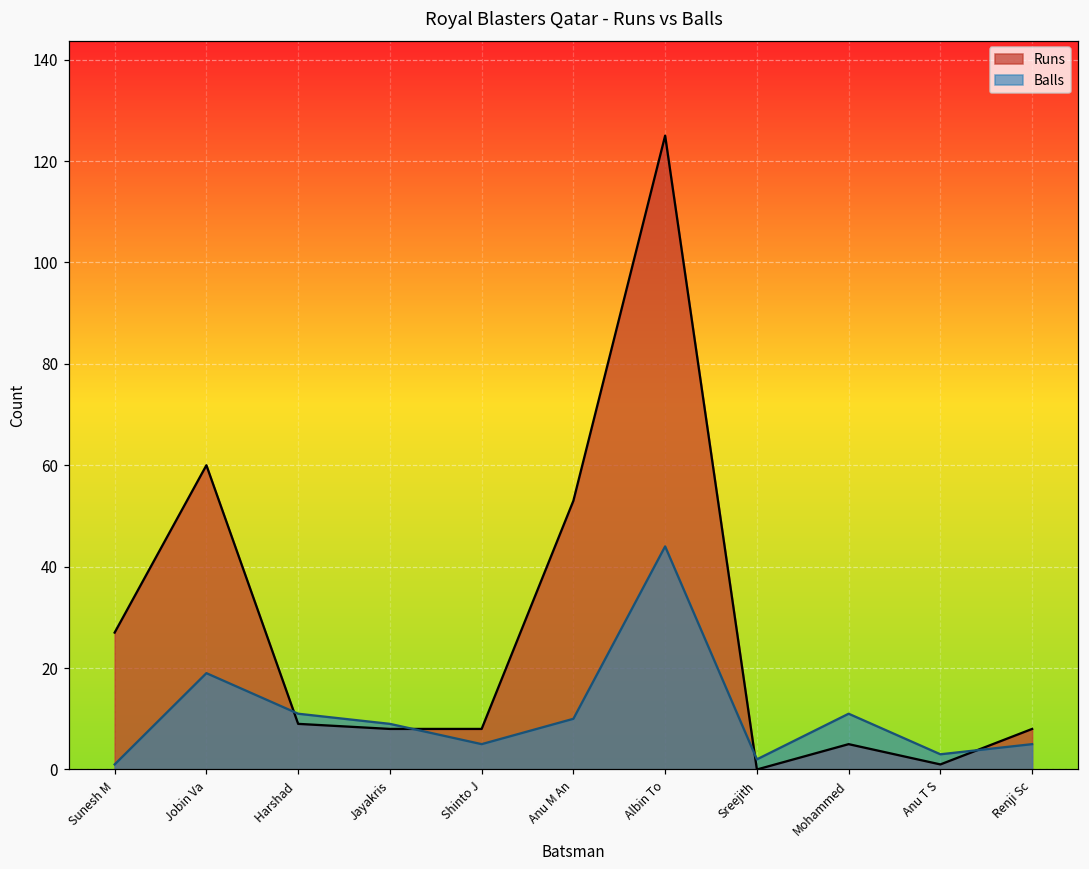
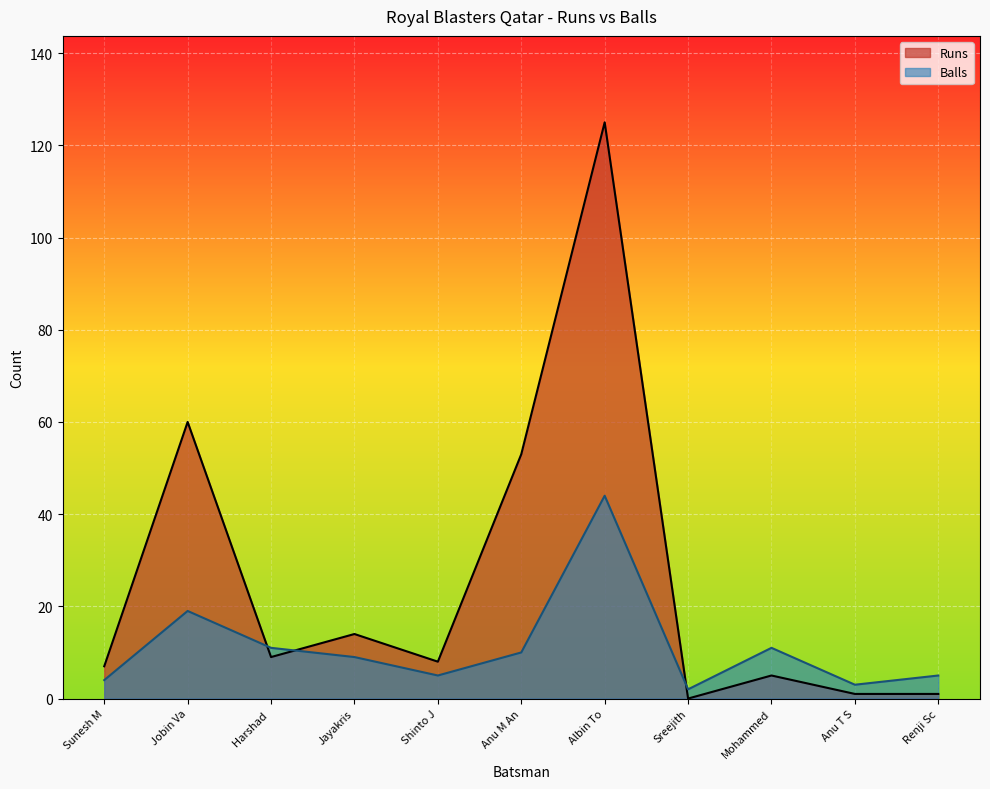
Runs, Sunesh M: 27 -> 7
Balls, Sunesh M: 1 -> 4
Runs, Jayakris: 8 -> 14
Runs, Renji Sc: 8 -> 1
